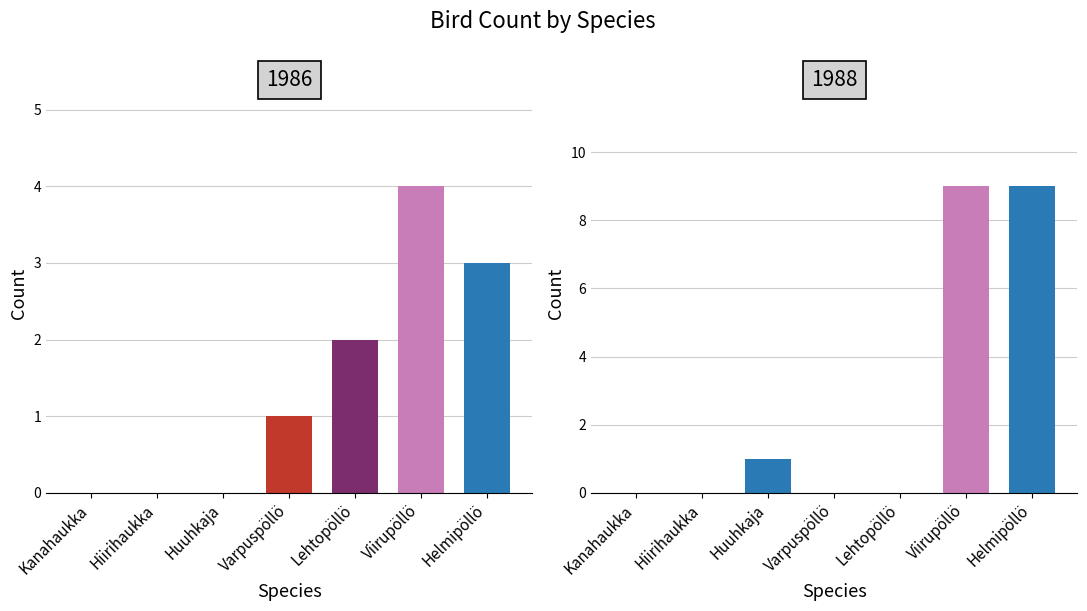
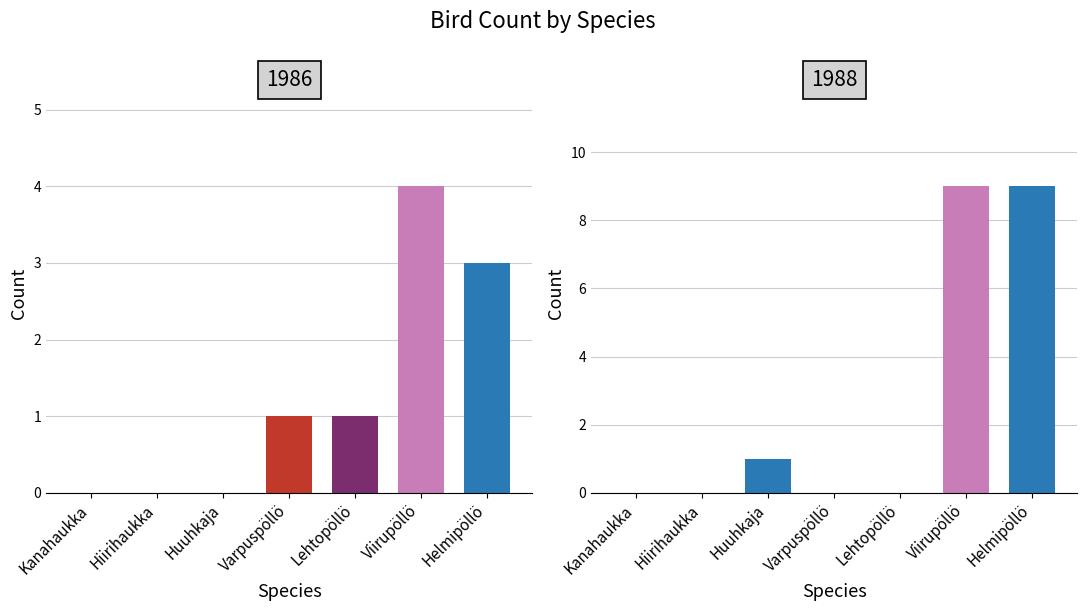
1986, Lehtopöllö: 2 -> 1
